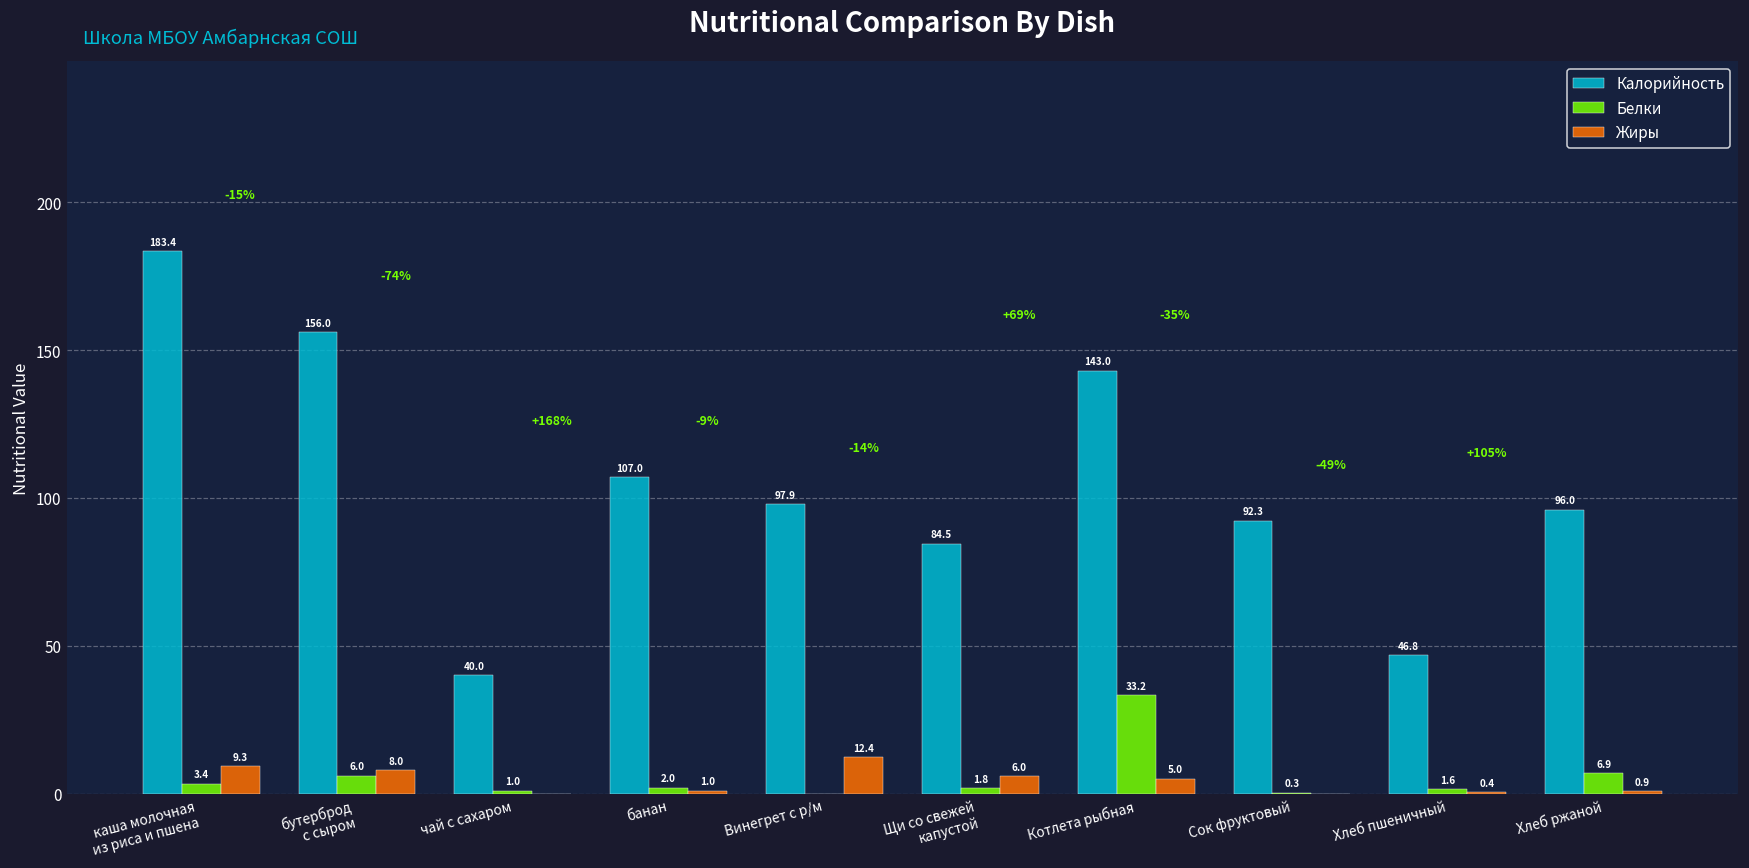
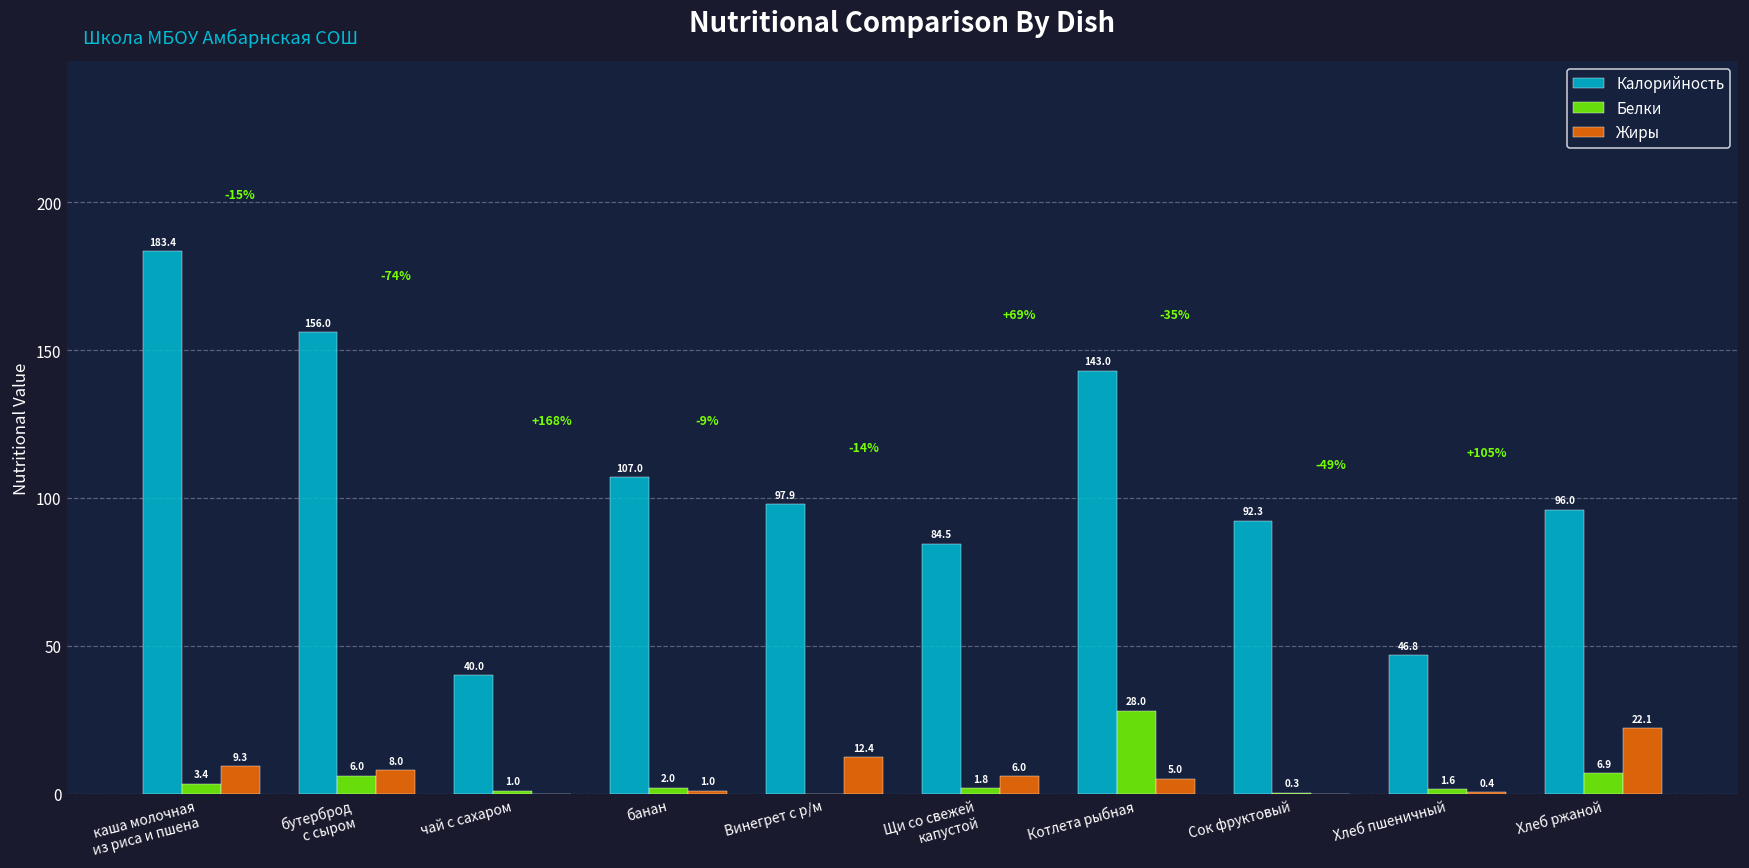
Белки, Котлета рыбная: 33.2 -> 28.0
Жиры, Хлеб ржаной: 0.9 -> 22.1
